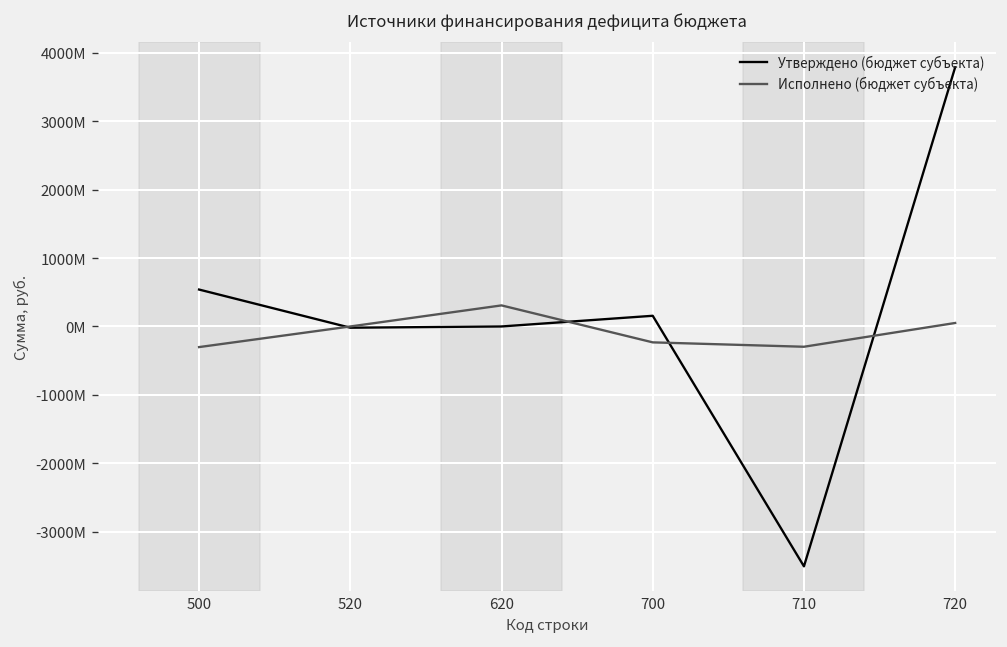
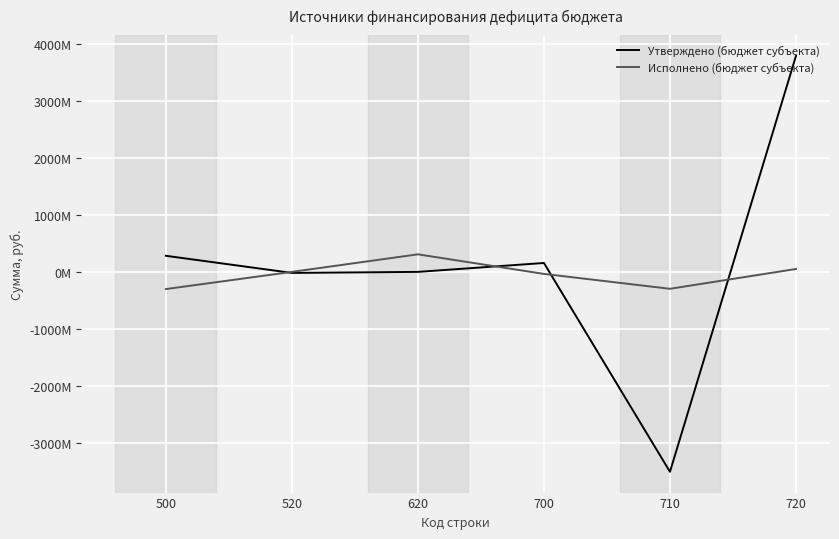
Утверждено (бюджет субъекта), 500: 500000000 -> 300000000
Исполнено (бюджет субъекта), 700: -200000000 -> 0
